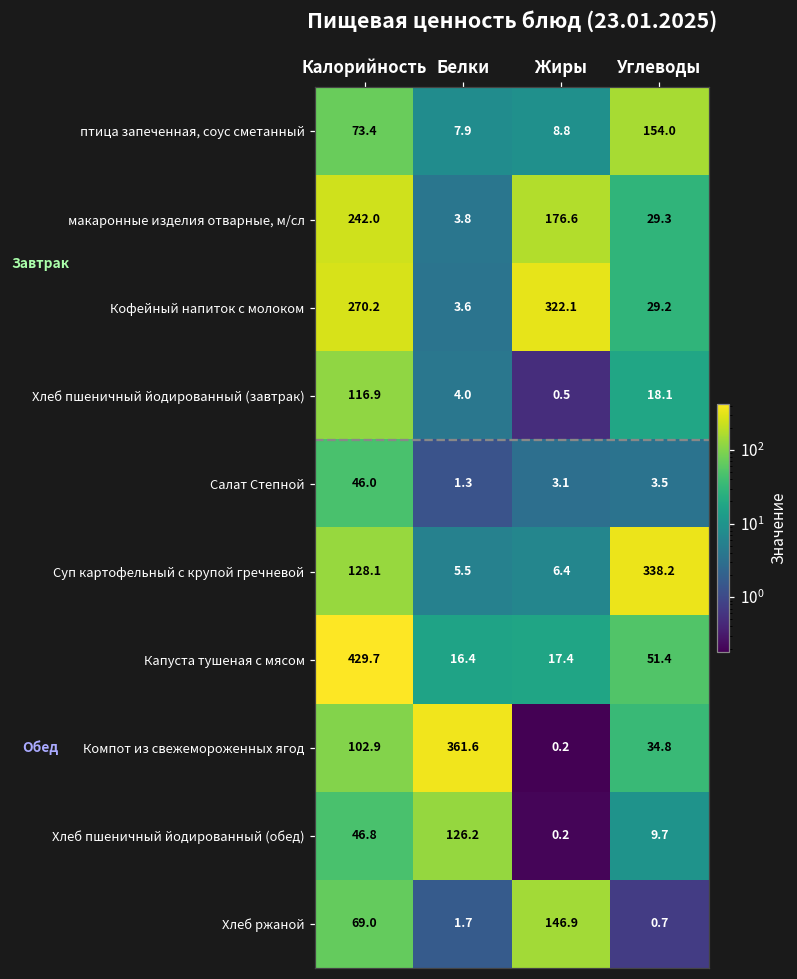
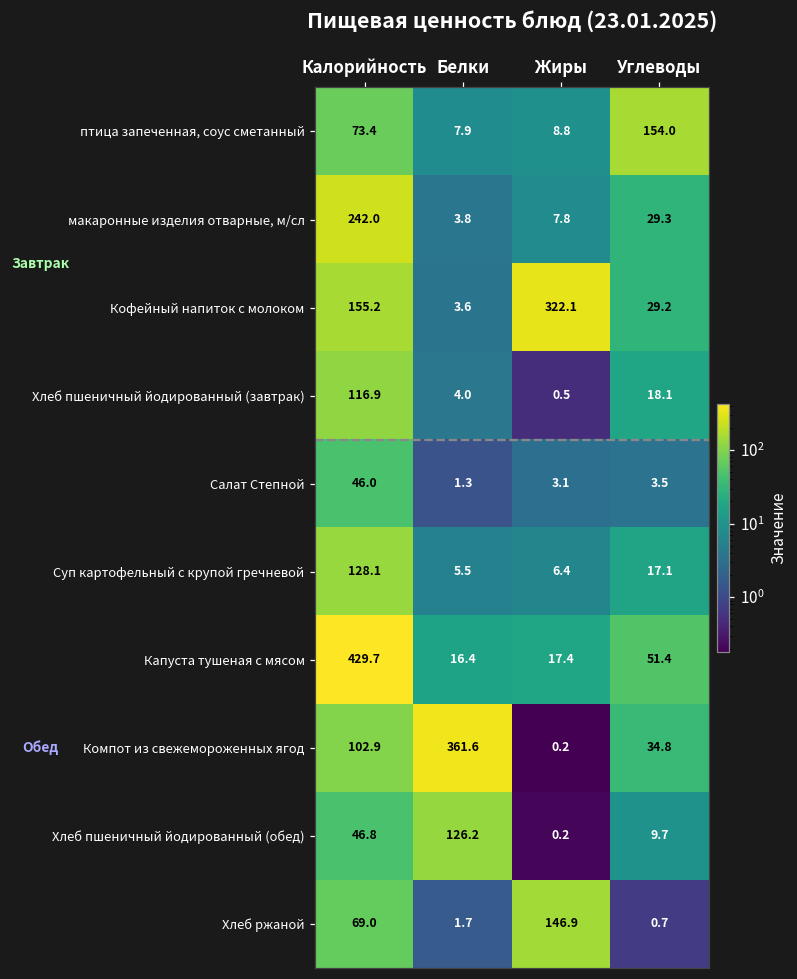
макаронные изделия отварные, м/сл, Жиры: 176.6 -> 7.8
Кофейный напиток с молоком, Калорийность: 270.2 -> 155.2
Суп картофельный с крупой гречневой, Углеводы: 338.2 -> 17.1
